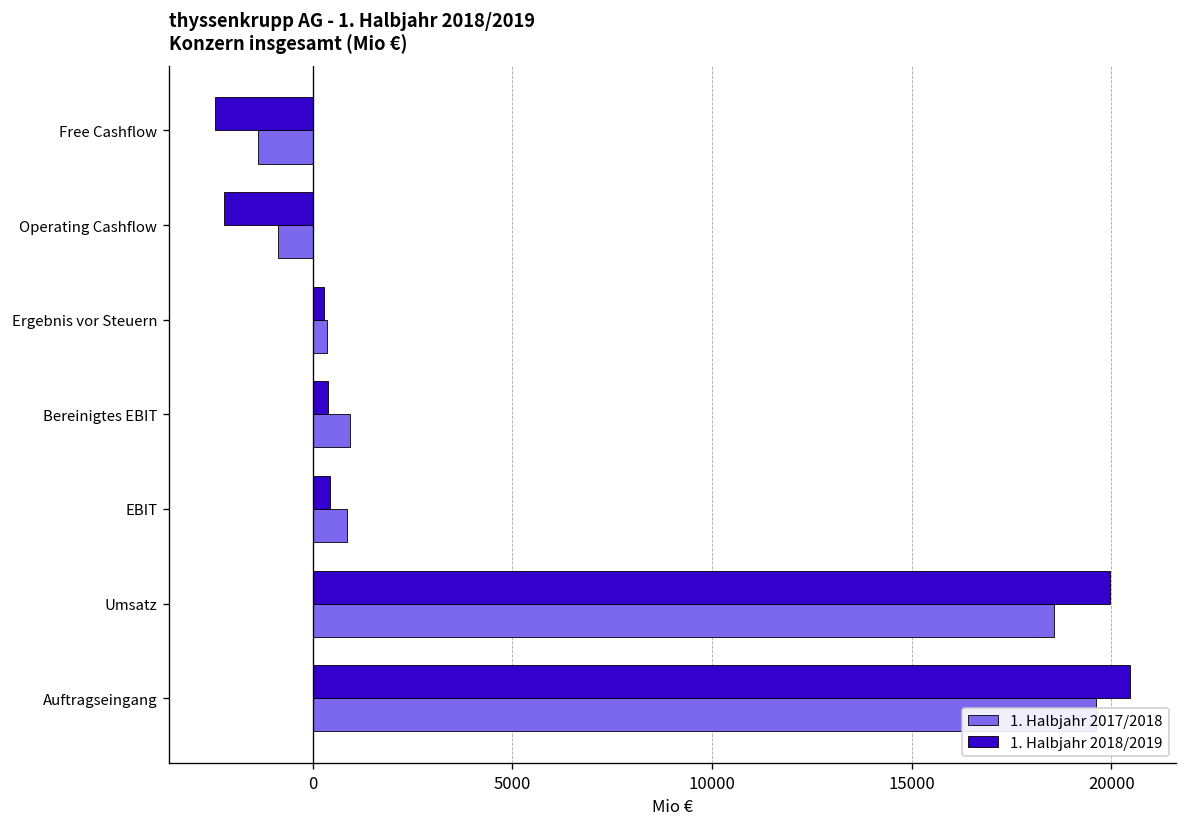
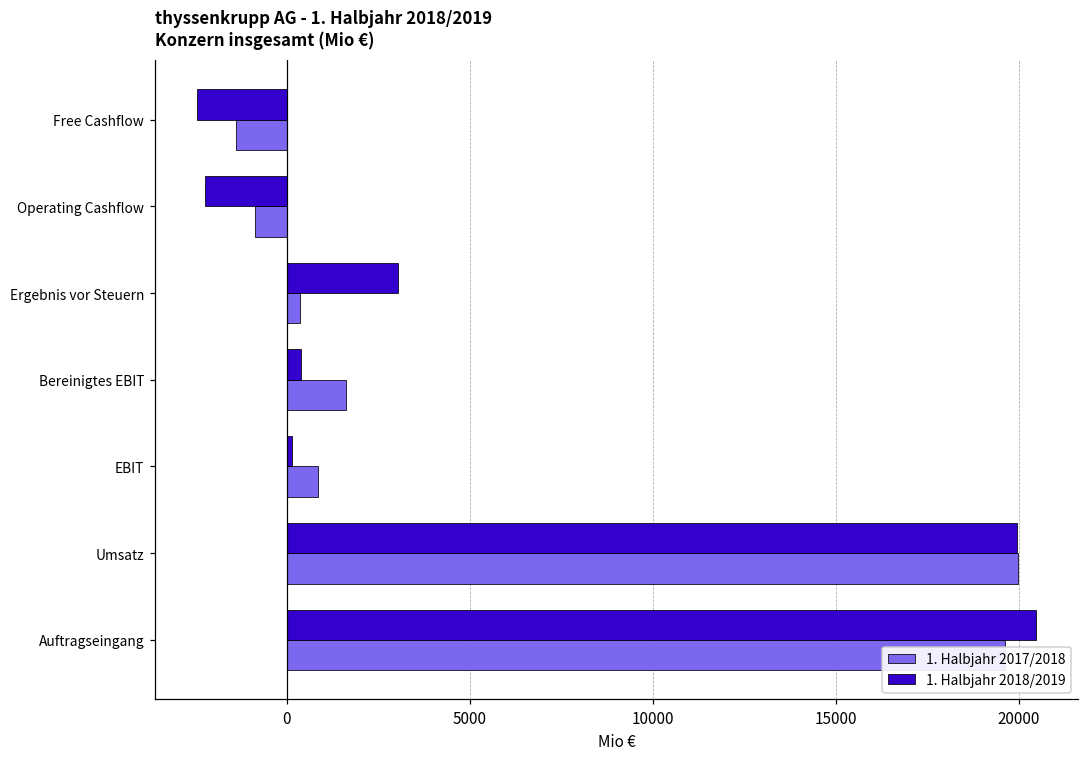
1. Halbjahr 2018/2019, Ergebnis vor Steuern: 300 -> 3000
1. Halbjahr 2017/2018, Bereinigtes EBIT: 900 -> 1600
1. Halbjahr 2018/2019, EBIT: 400 -> 100
1. Halbjahr 2017/2018, Umsatz: 18600 -> 20000
